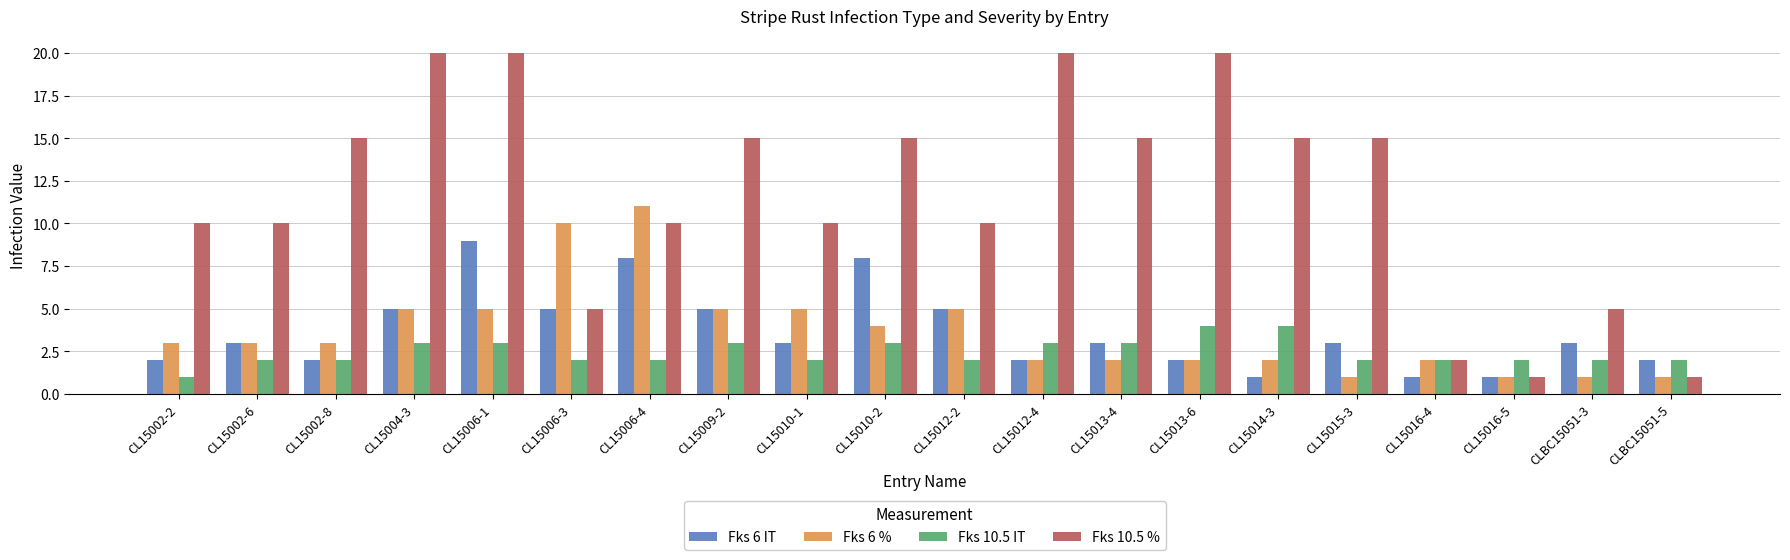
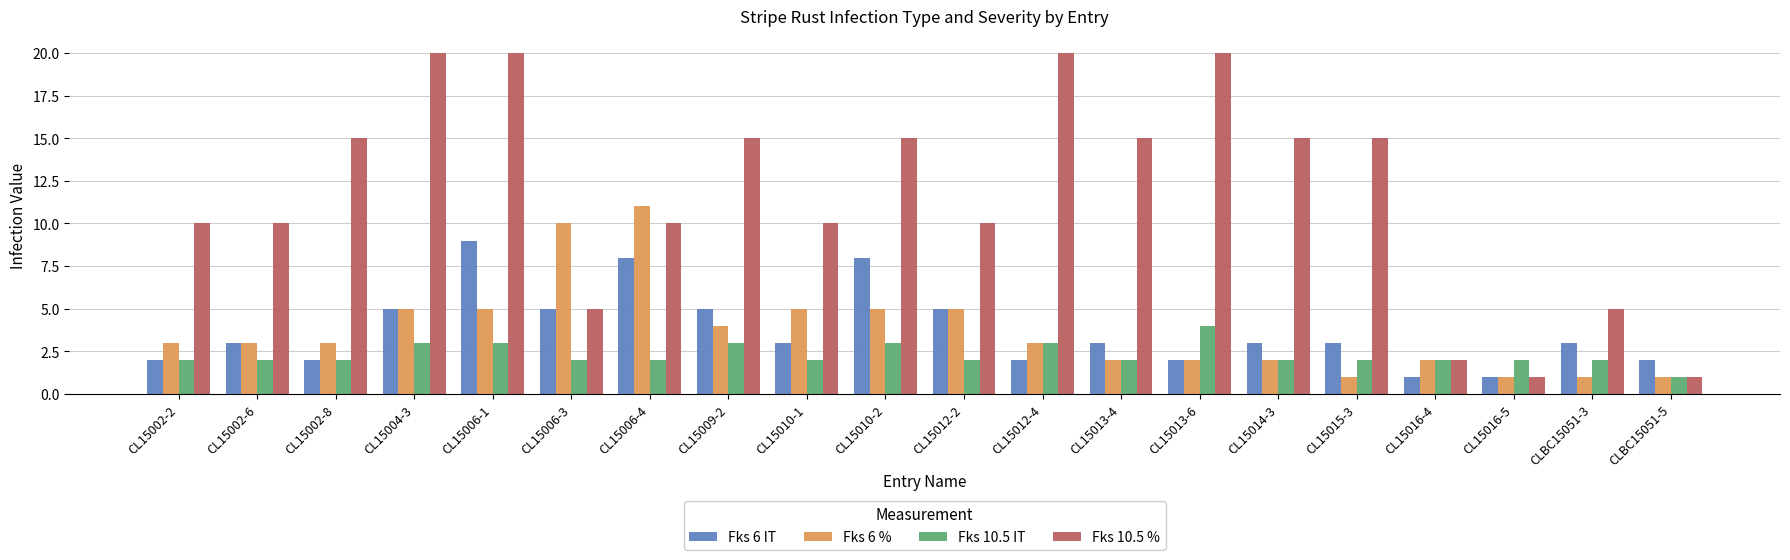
Fks 10.5 IT, CL15002-2: 1 -> 2
Fks 6 %, CL15009-2: 5 -> 4
Fks 6 %, CL15010-2: 4 -> 5
Fks 6 %, CL15012-4: 2 -> 3
Fks 10.5 IT, CL15013-4: 3 -> 2
Fks 6 IT, CL15014-3: 1 -> 3
Fks 10.5 IT, CL15014-3: 4 -> 2
Fks 10.5 IT, CLBC15051-5: 2 -> 1
